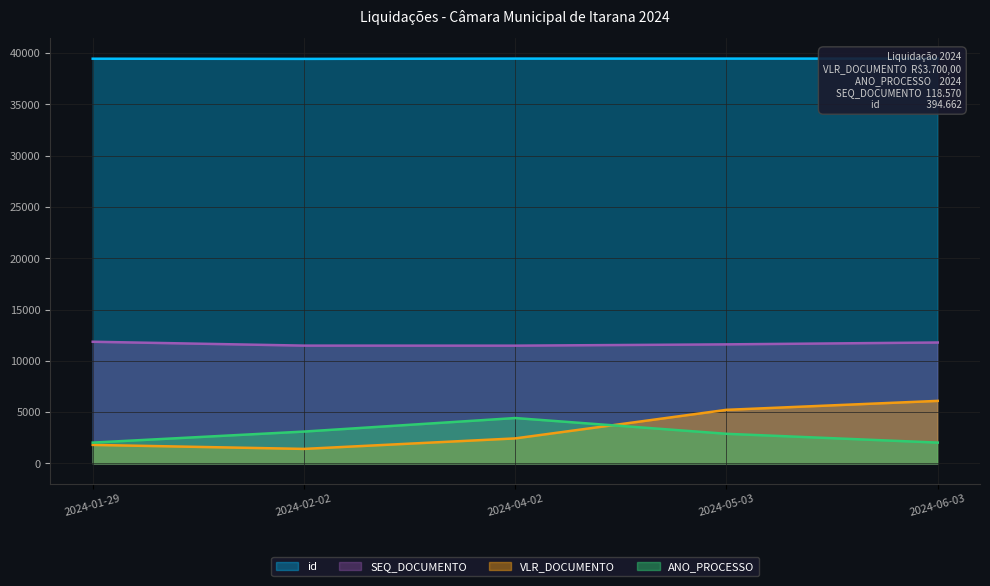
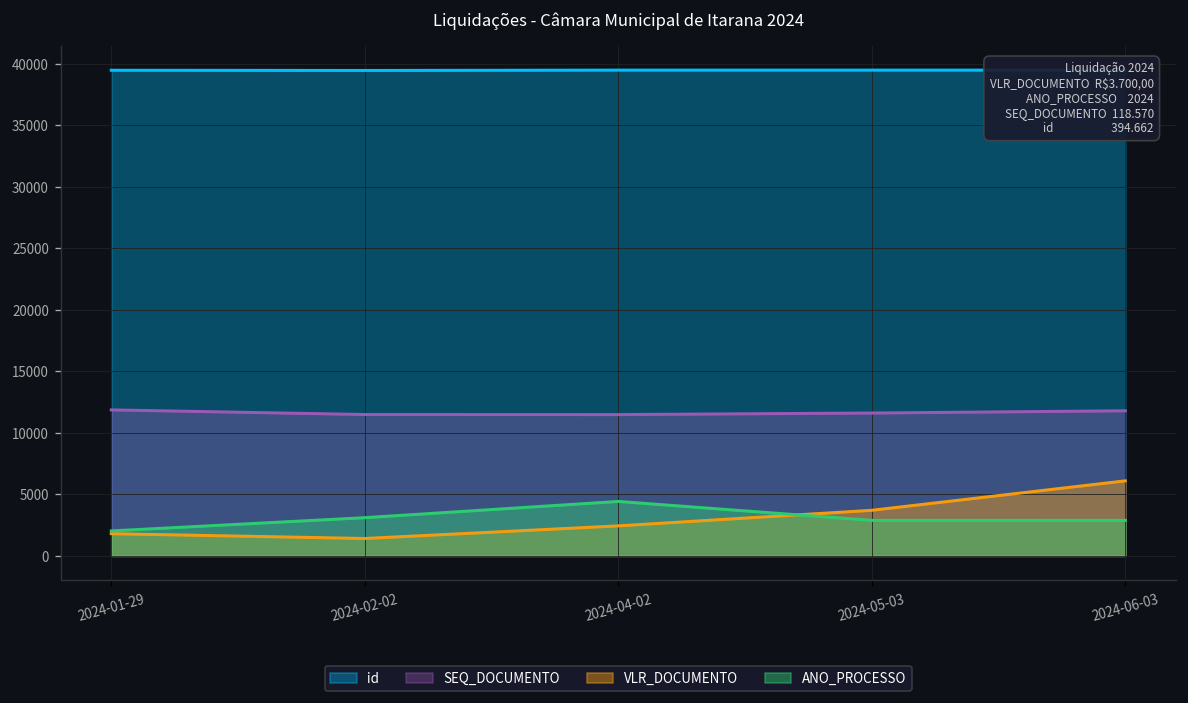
VLR_DOCUMENTO, 2024-05-03: 5200 -> 3700
ANO_PROCESSO, 2024-06-03: 2000 -> 2900
